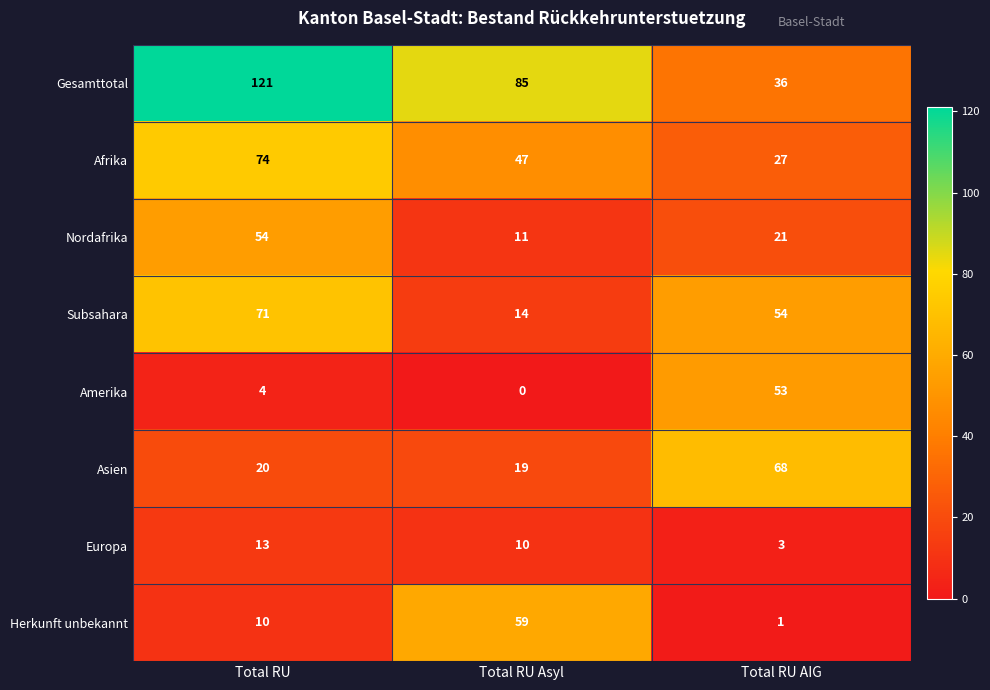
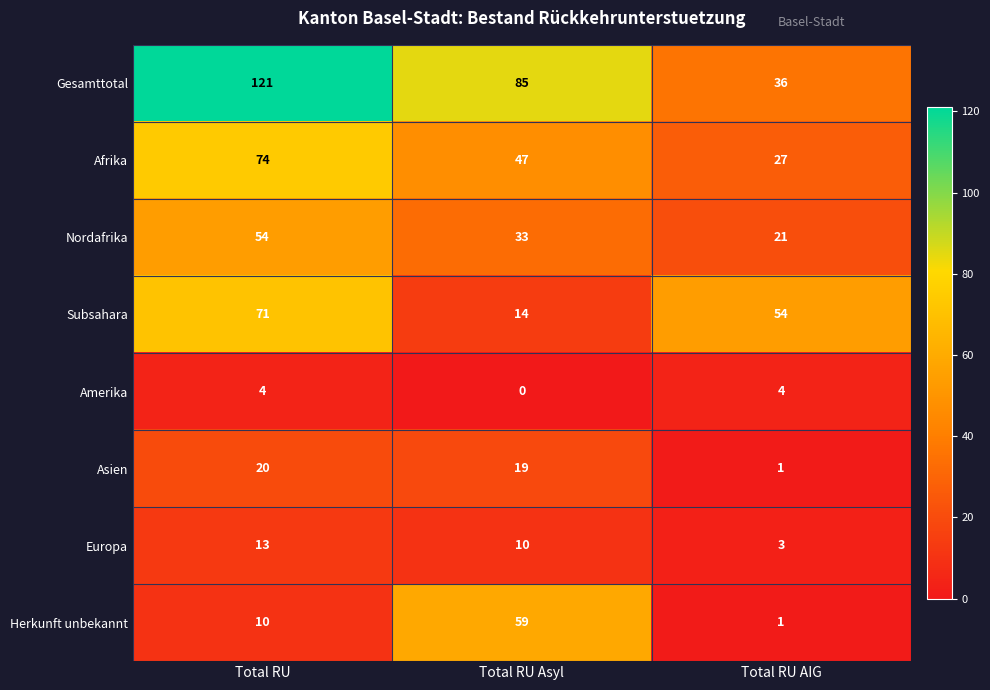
Nordafrika, Total RU Asyl: 11 -> 33
Amerika, Total RU AIG: 53 -> 4
Asien, Total RU AIG: 68 -> 1
